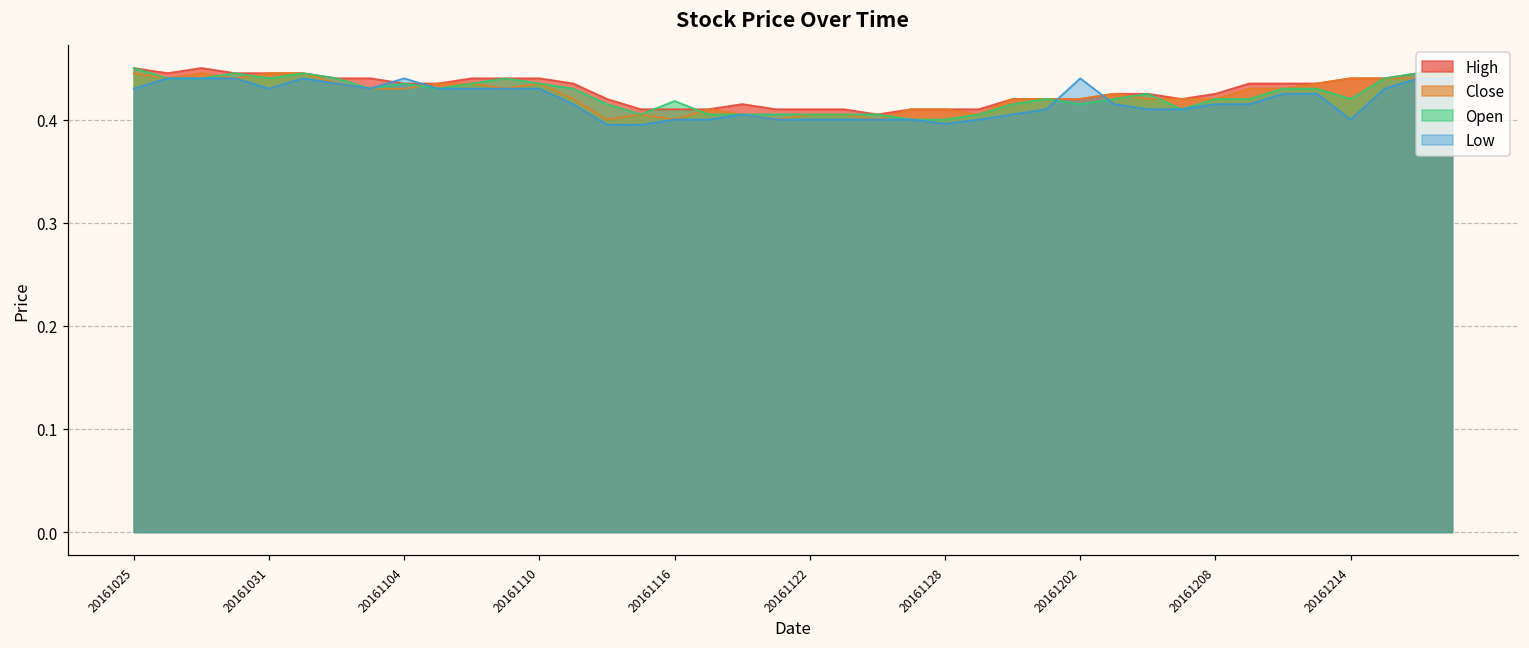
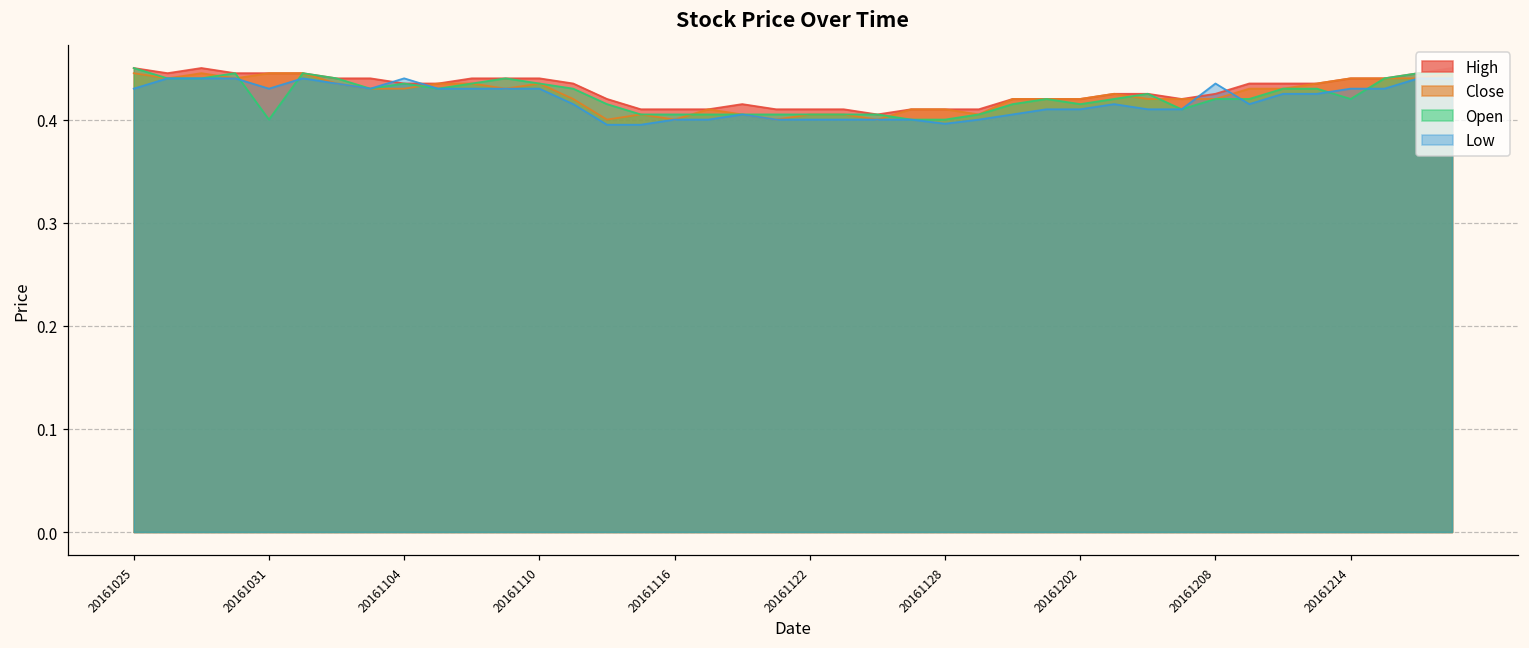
Open, 20161031: 0.44 -> 0.40
Open, 20161116: 0.42 -> 0.41
Low, 20161202: 0.44 -> 0.41
Low, 20161208: 0.42 -> 0.44
Low, 20161214: 0.40 -> 0.43
